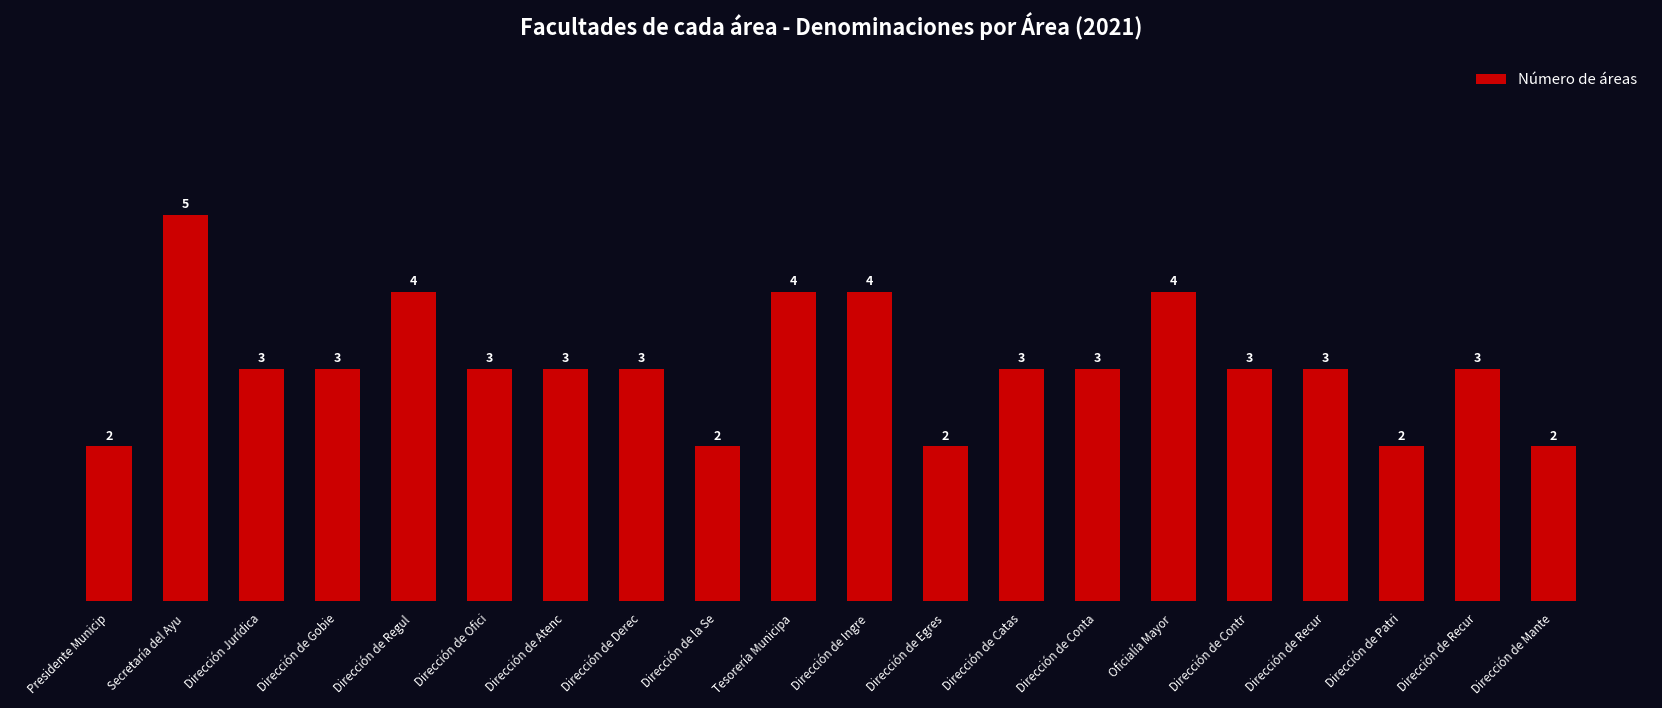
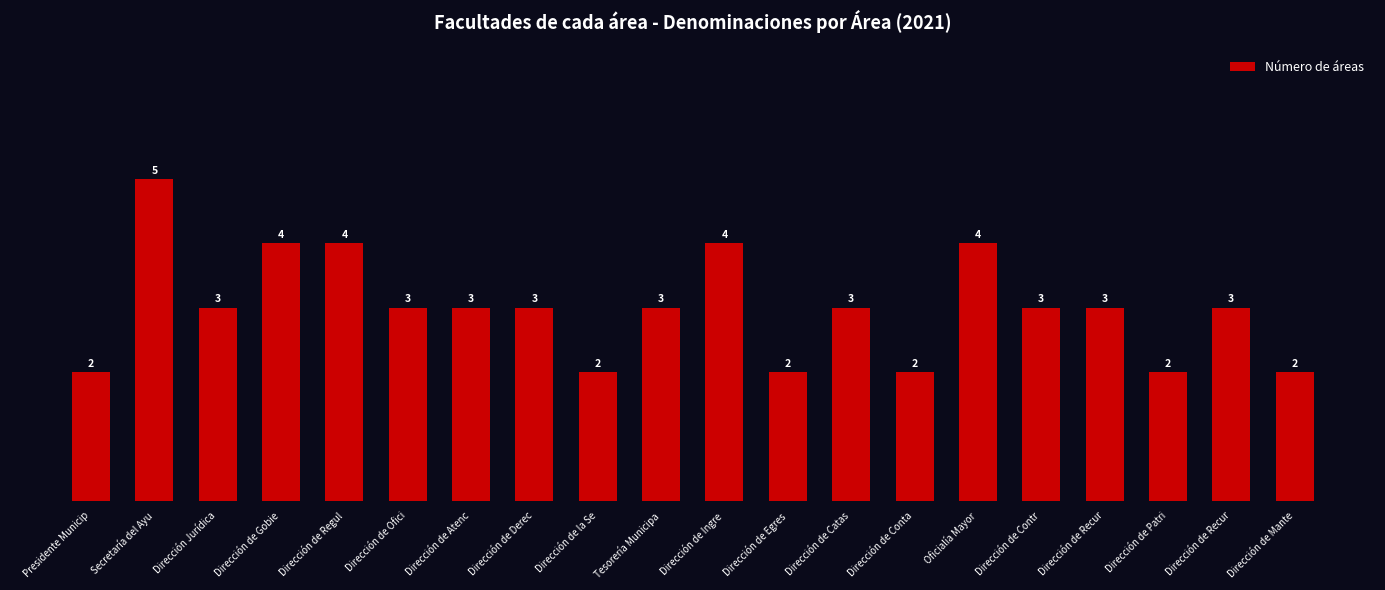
Dirección de Gobie: 3 -> 4
Tesorería Municipa: 4 -> 3
Dirección de Conta: 3 -> 2
